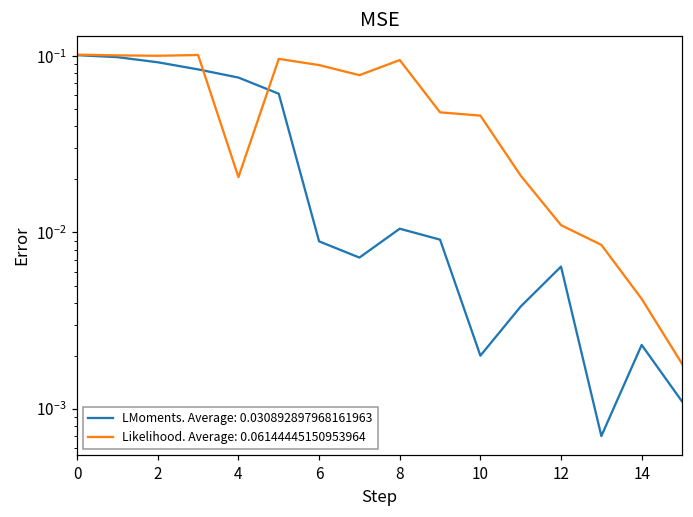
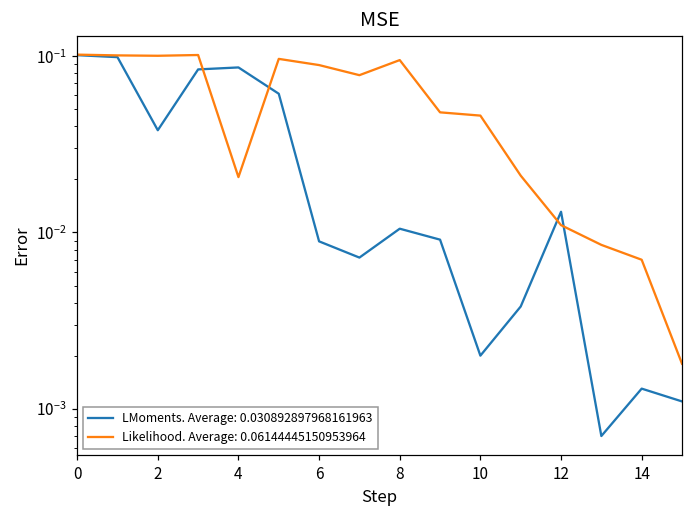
LMoments. Average: 0.030892897968161963, 2: 0.09 -> 0.038
LMoments. Average: 0.030892897968161963, 4: 0.08 -> 0.09
LMoments. Average: 0.030892897968161963, 12: 0.0064 -> 0.013
LMoments. Average: 0.030892897968161963, 14: 0.0023 -> 0.0013
Likelihood. Average: 0.06144445150953964, 14: 0.0042 -> 0.007
